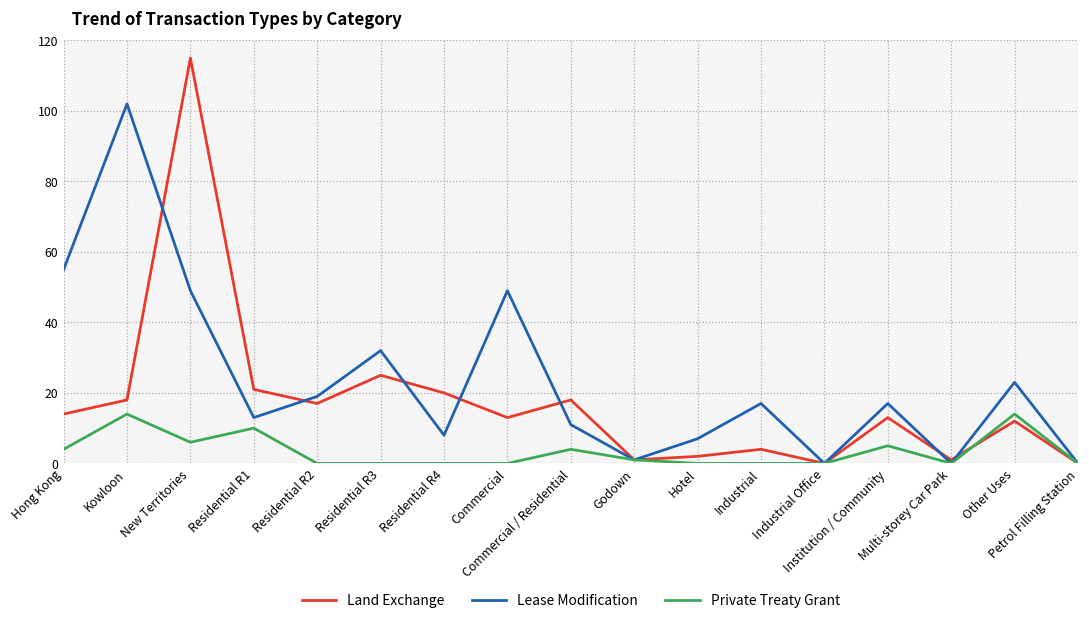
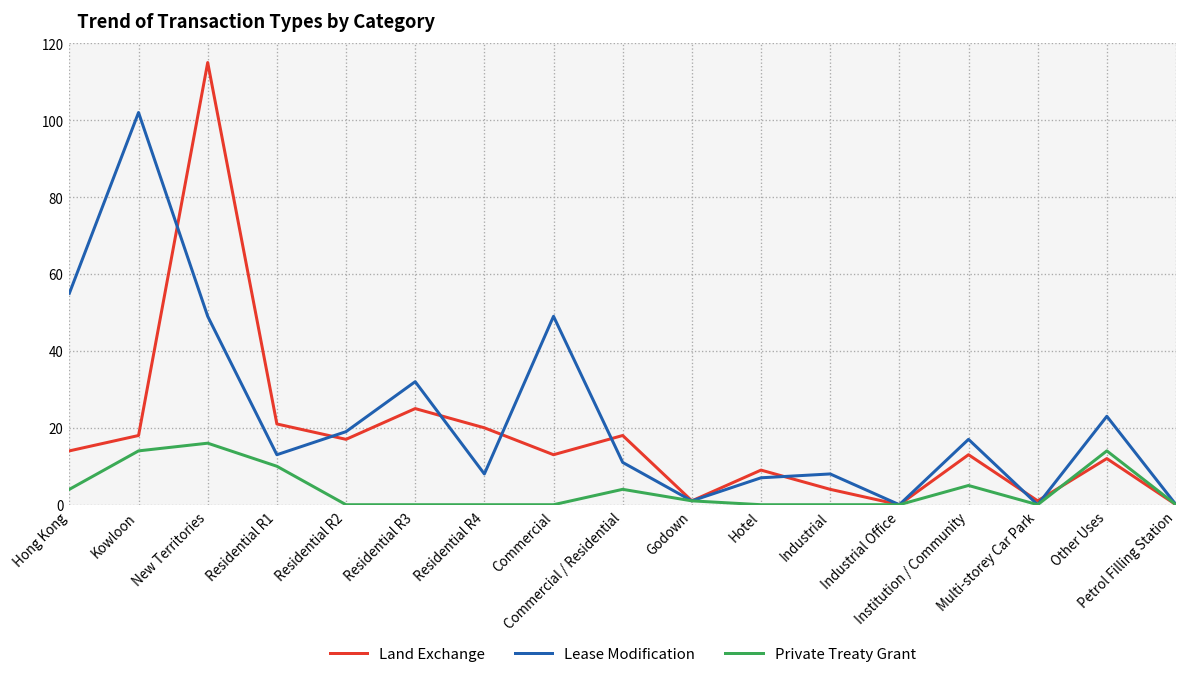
Private Treaty Grant, New Territories: 6 -> 16
Land Exchange, Hotel: 2 -> 9
Lease Modification, Industrial: 17 -> 8
